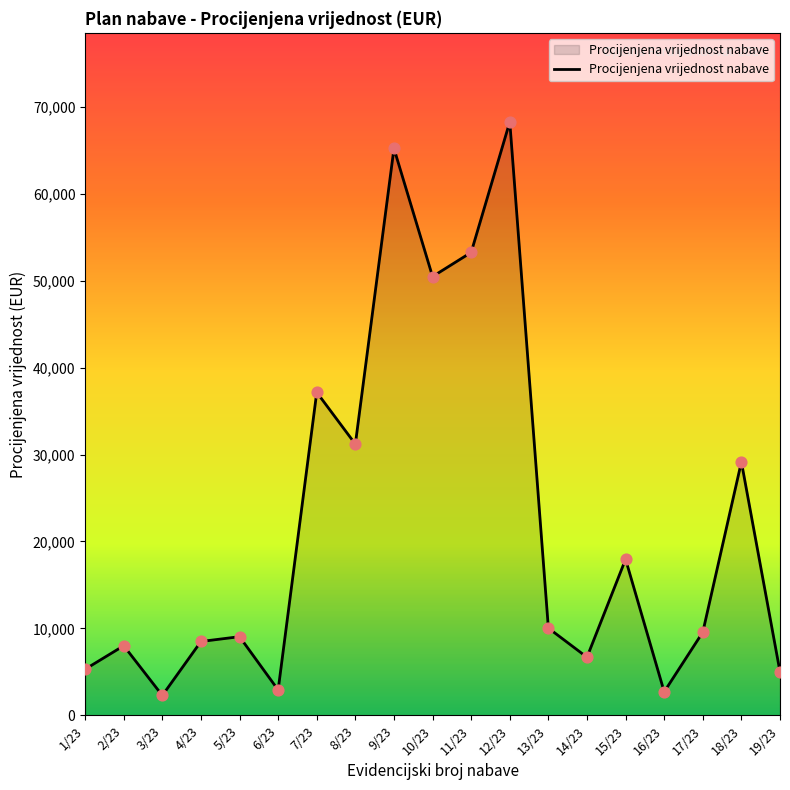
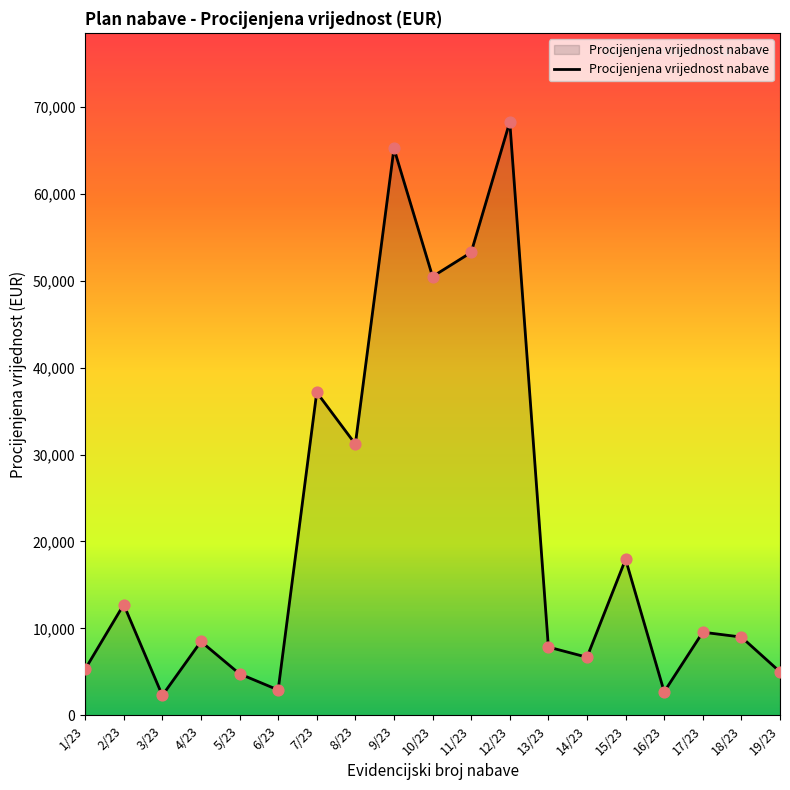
2/23: 8,000 -> 13,000
5/23: 9,000 -> 5,000
13/23: 10,000 -> 8,000
18/23: 29,000 -> 9,000
